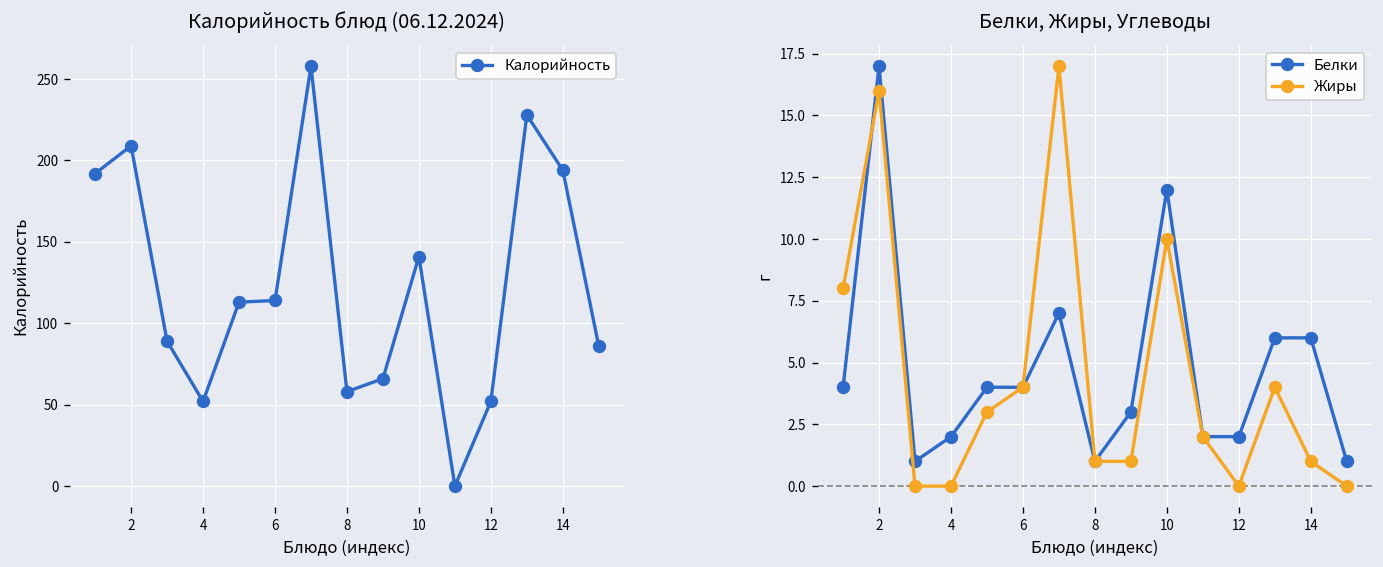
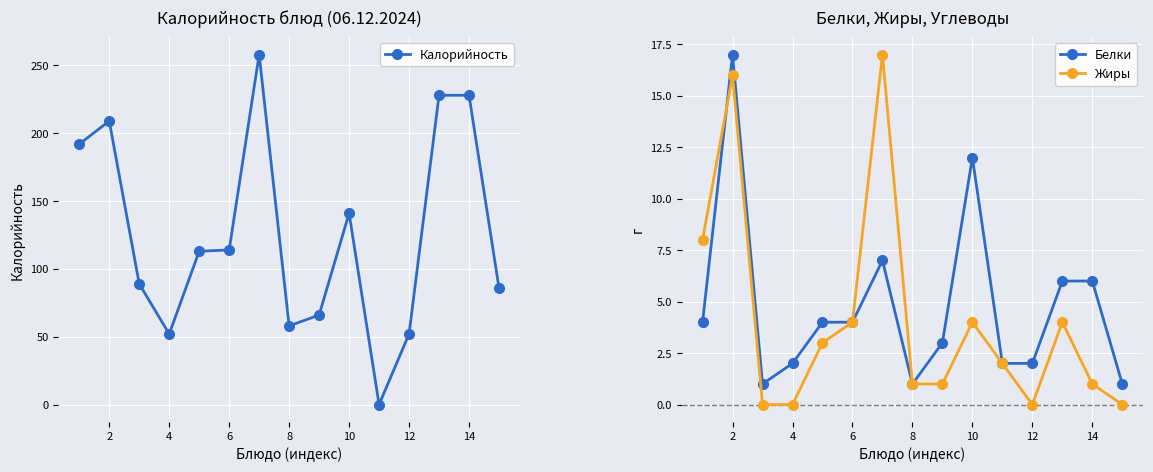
Калорийность блюд (06.12.2024), 14: 194 -> 228
Белки, Жиры, Углеводы, Жиры, 10: 10 -> 4
